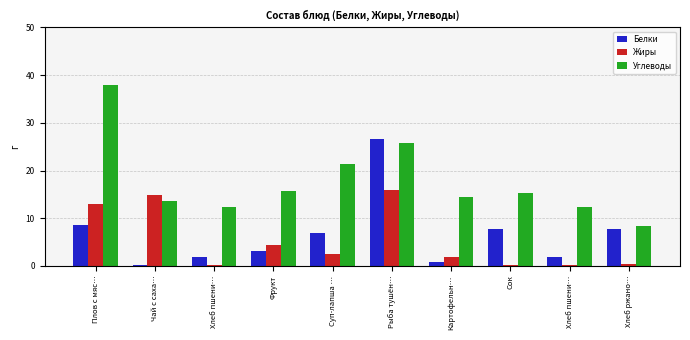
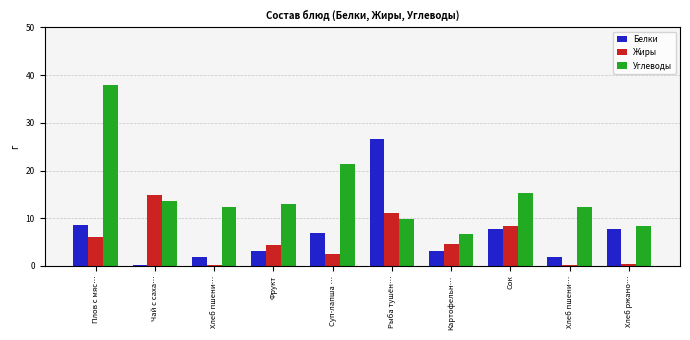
Жиры, Плов с мяс…: 13 -> 6
Углеводы, Фрукт: 16 -> 13
Жиры, Рыба тушён…: 16 -> 11
Углеводы, Рыба тушён…: 26 -> 10
Белки, Картофельн…: 1 -> 3
Жиры, Картофельн…: 2 -> 5
Углеводы, Картофельн…: 15 -> 7
Жиры, Сок: 0 -> 8
